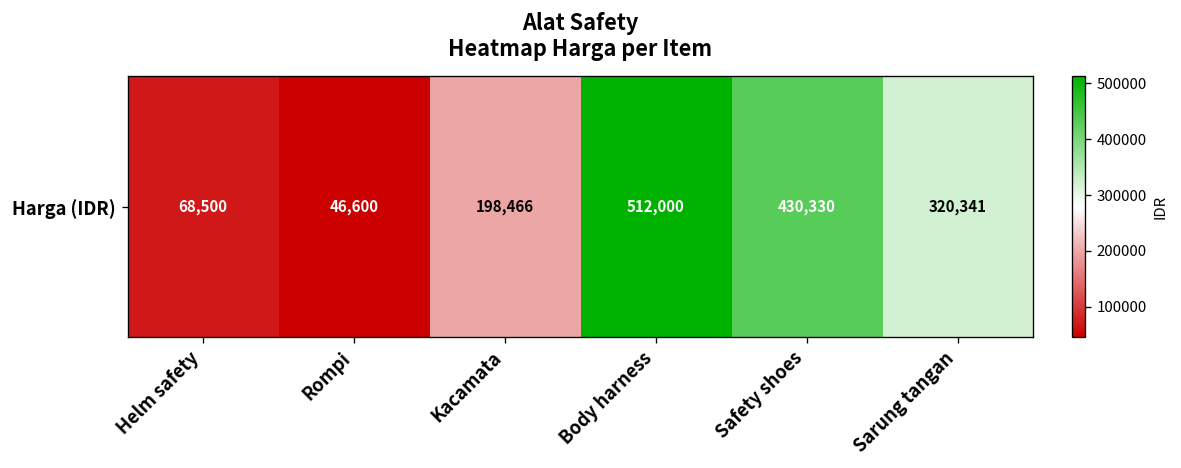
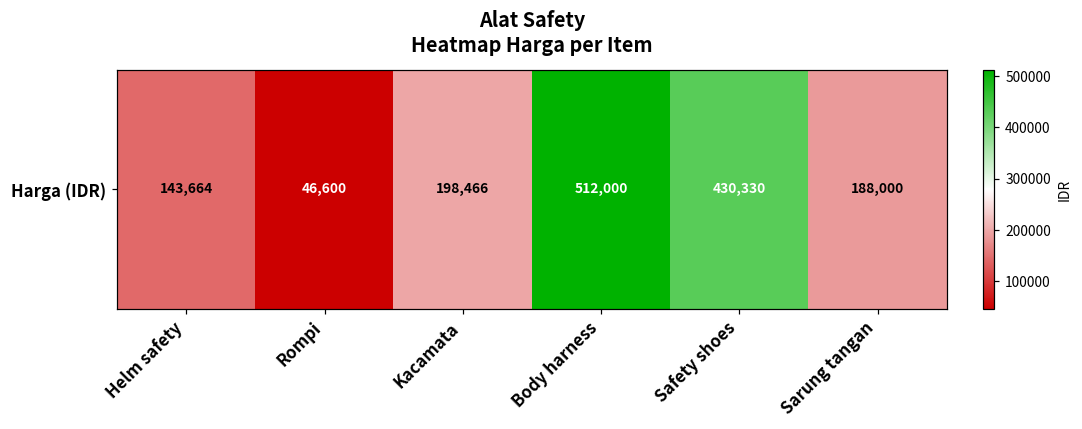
Harga (IDR), Helm safety: 68,500 -> 143,664
Harga (IDR), Sarung tangan: 320,341 -> 188,000
